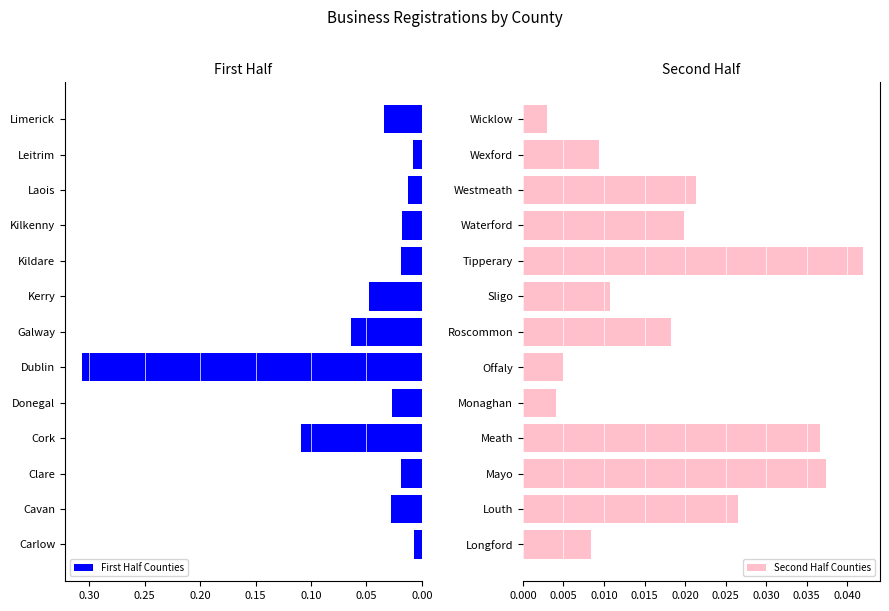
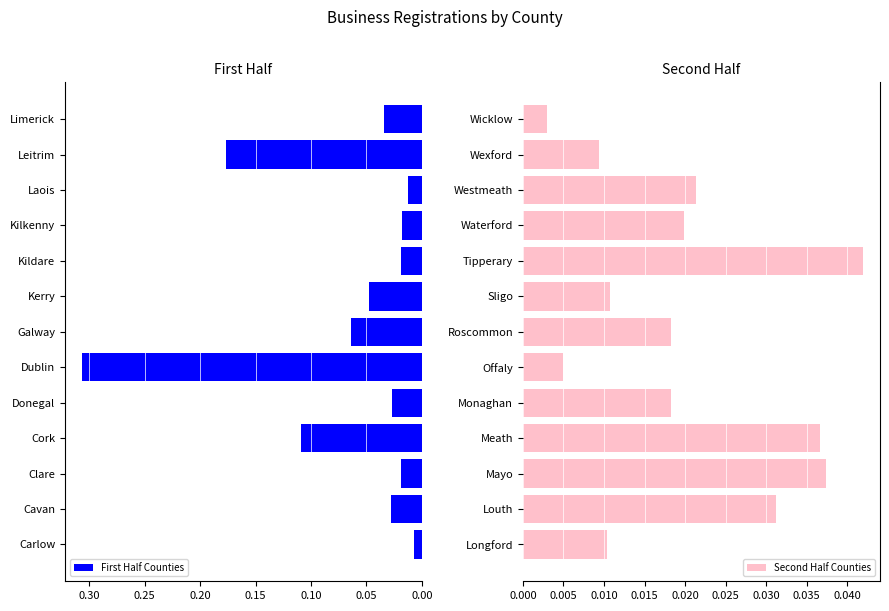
First Half, Leitrim: 0.008 -> 0.177
Second Half, Monaghan: 0.004 -> 0.018
Second Half, Louth: 0.027 -> 0.031
Second Half, Longford: 0.008 -> 0.010
